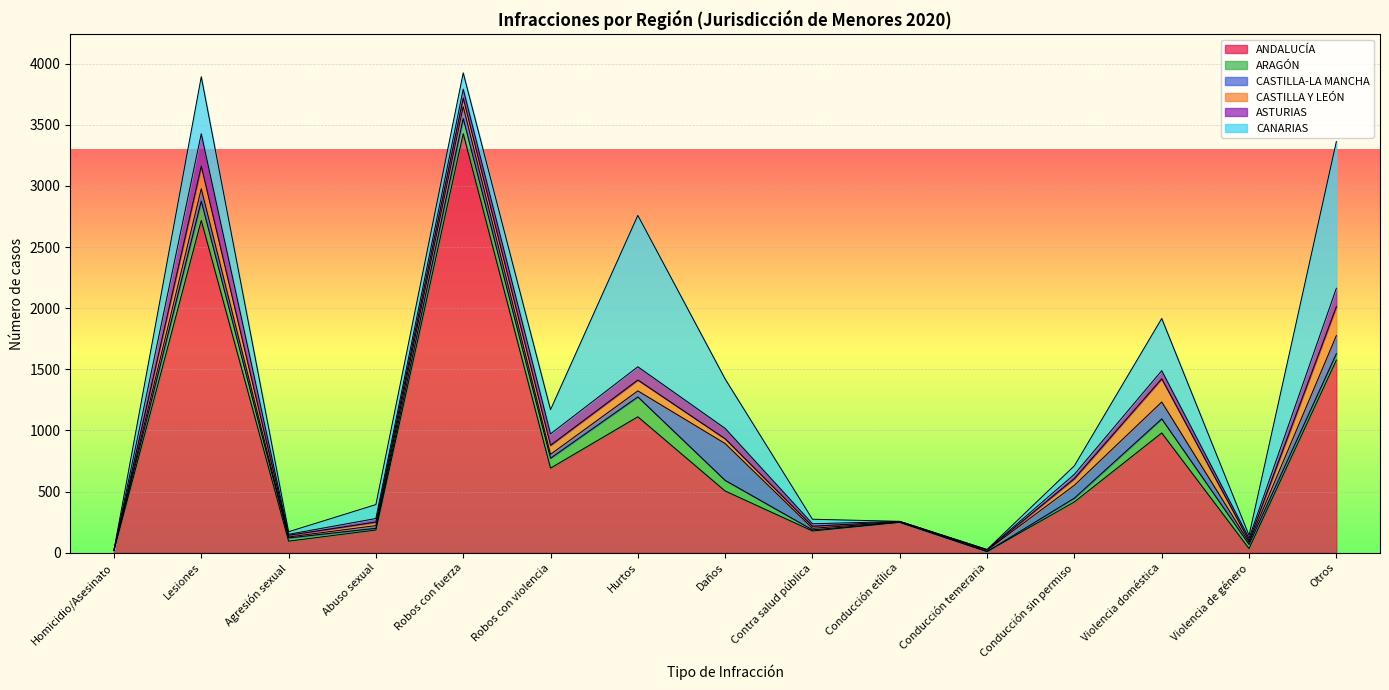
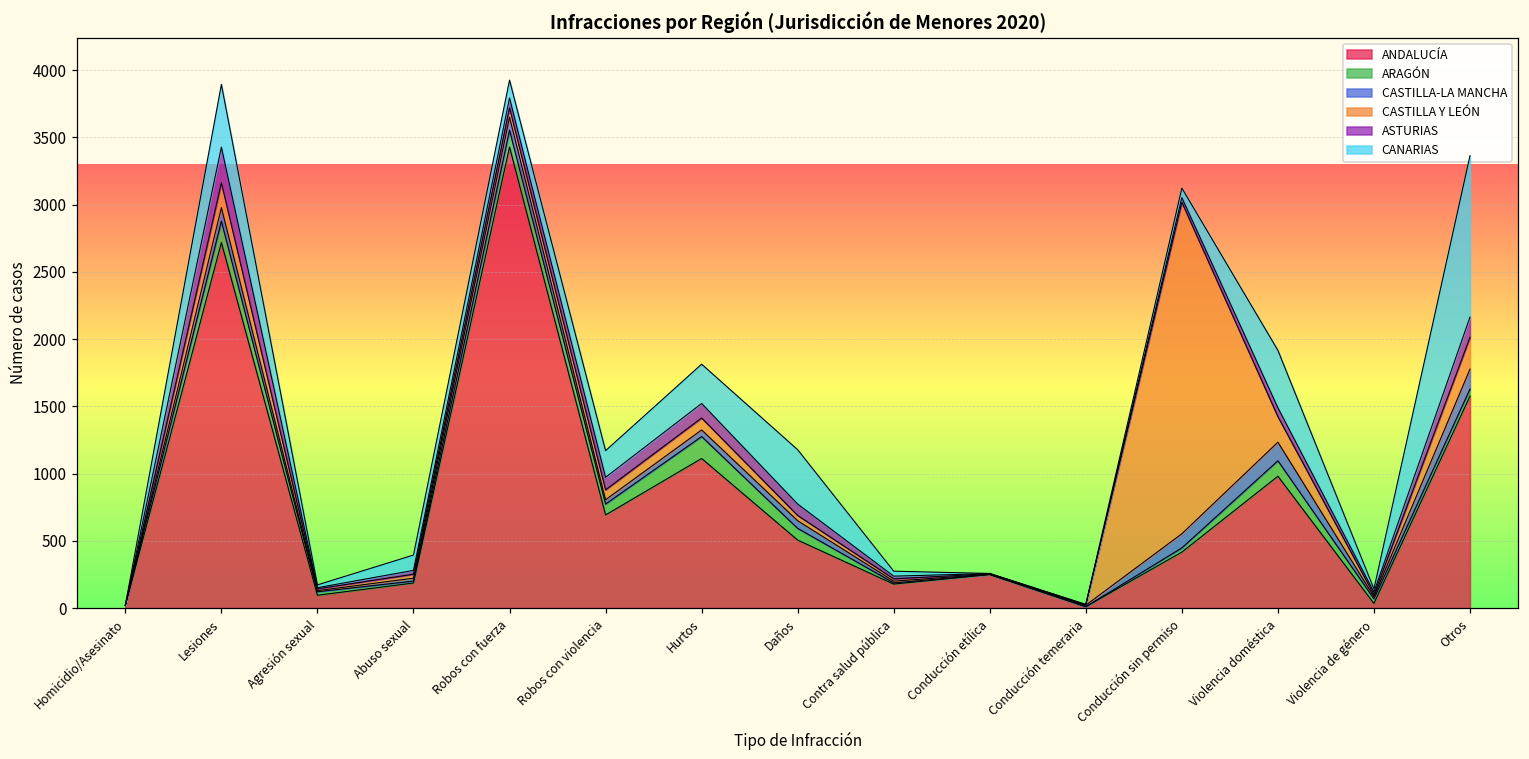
CANARIAS, Hurtos: 1240 -> 290
CASTILLA-LA MANCHA, Daños: 300 -> 60
CASTILLA Y LEÓN, Conducción sin permiso: 60 -> 2470
